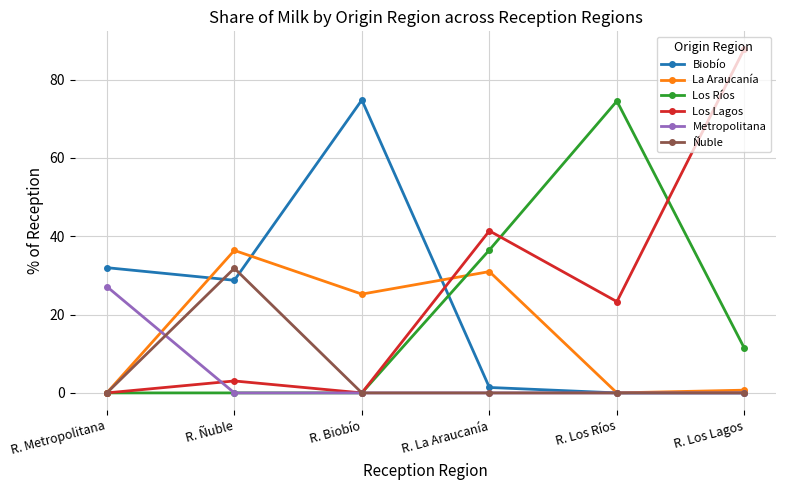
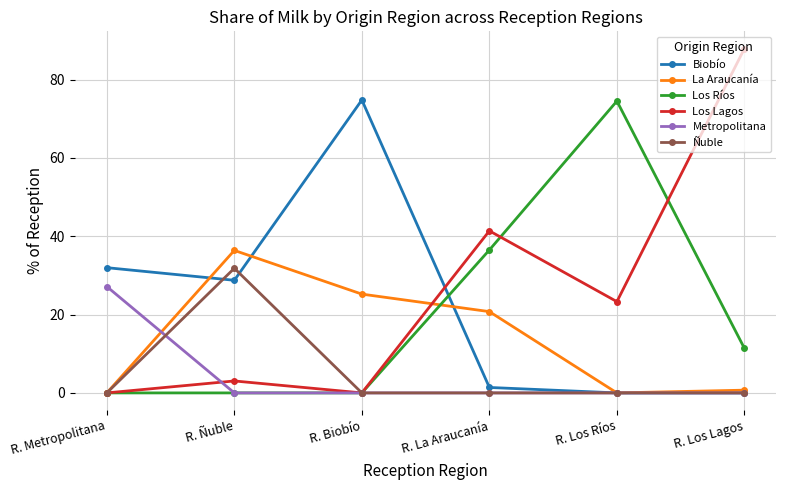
La Araucanía, R. La Araucanía: 31 -> 21
